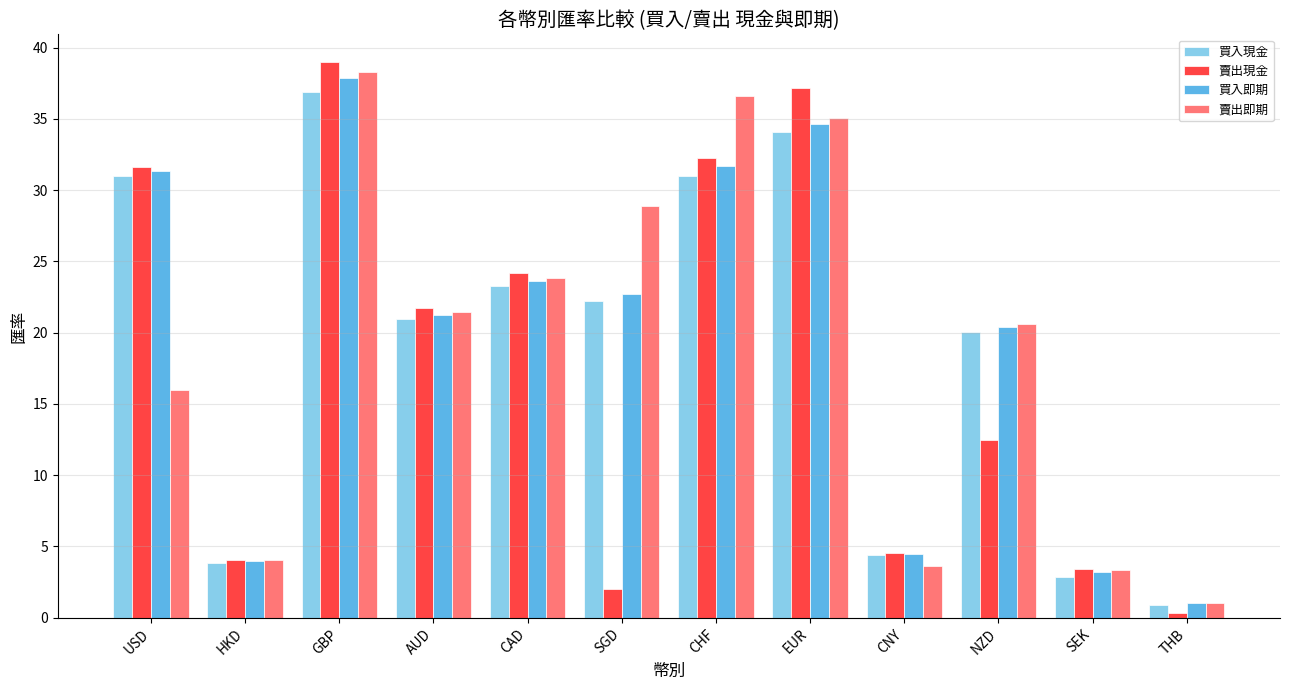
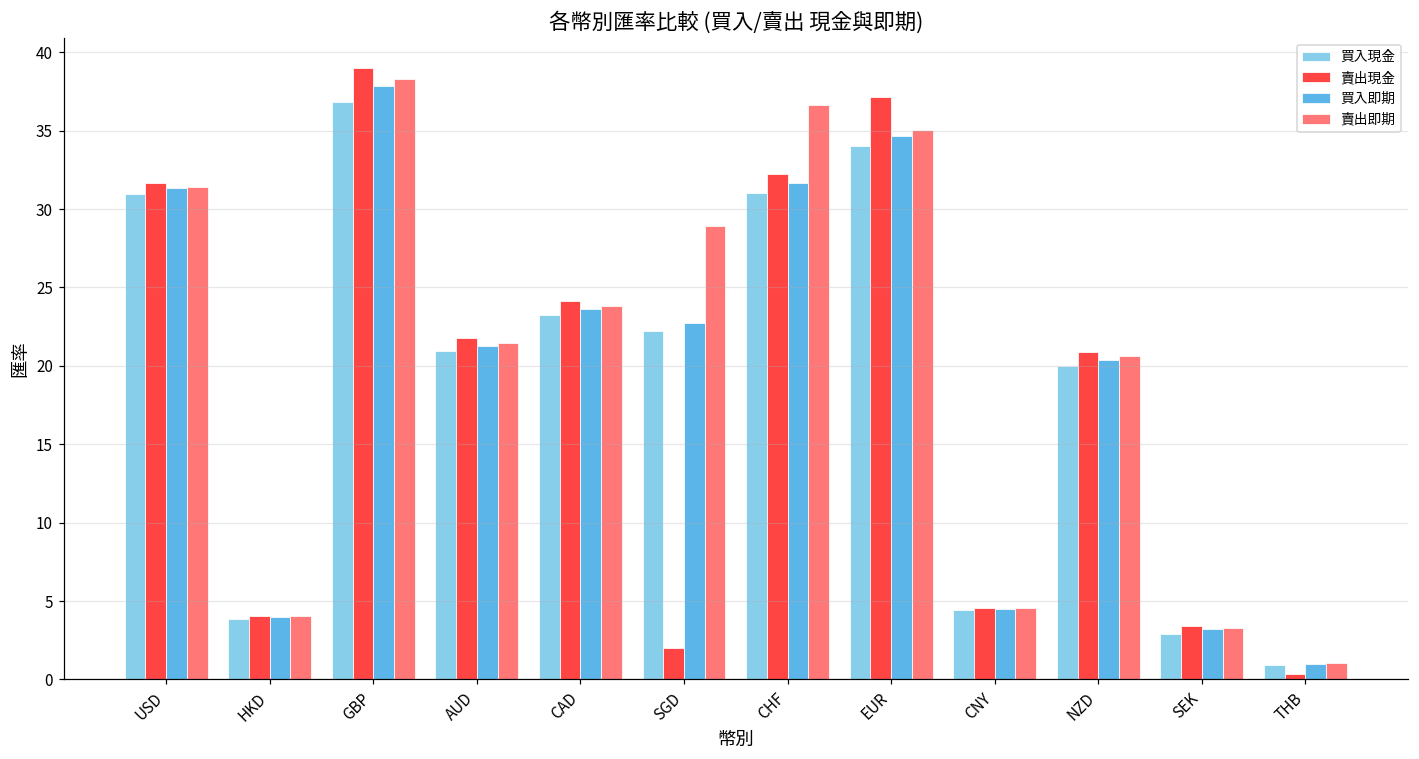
賣出即期, USD: 16.0 -> 31.4
賣出即期, CNY: 3.6 -> 4.5
賣出現金, NZD: 12.5 -> 20.9
